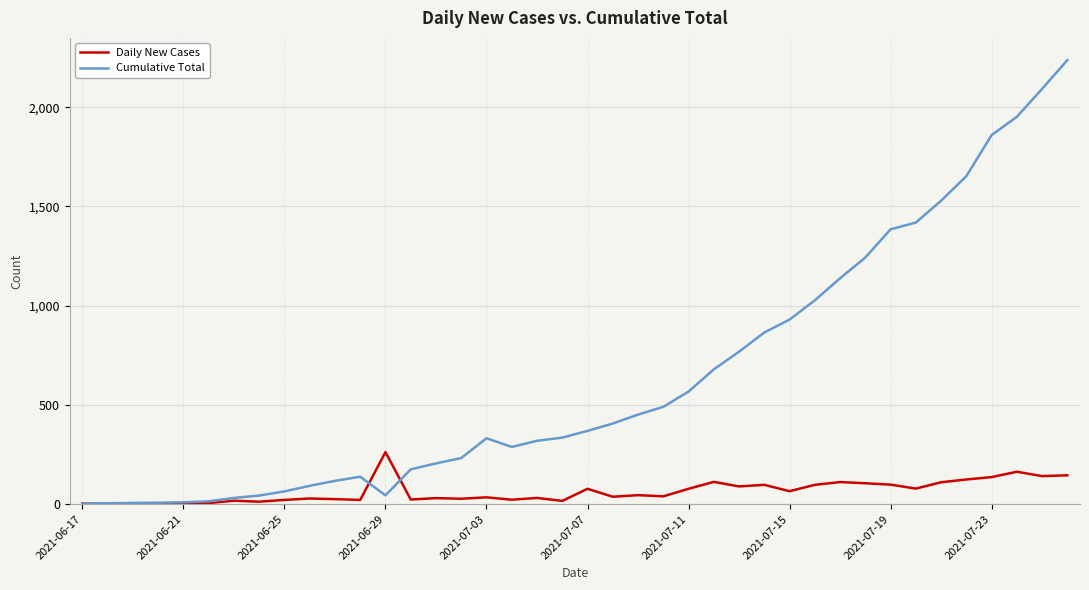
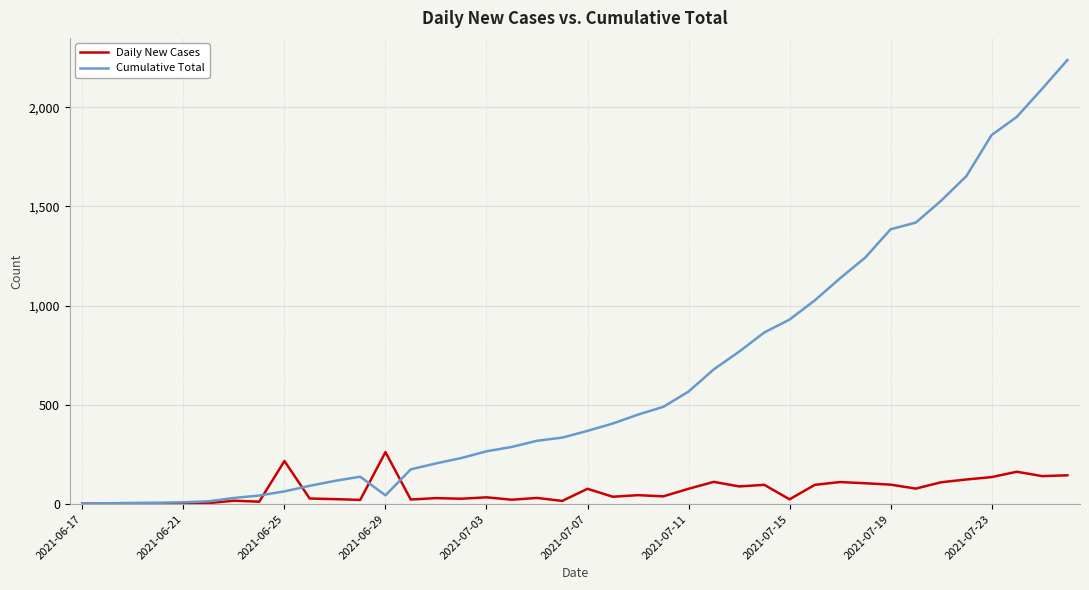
Daily New Cases, 2021-06-25: 20 -> 220
Cumulative Total, 2021-07-03: 330 -> 270
Daily New Cases, 2021-07-15: 70 -> 20
